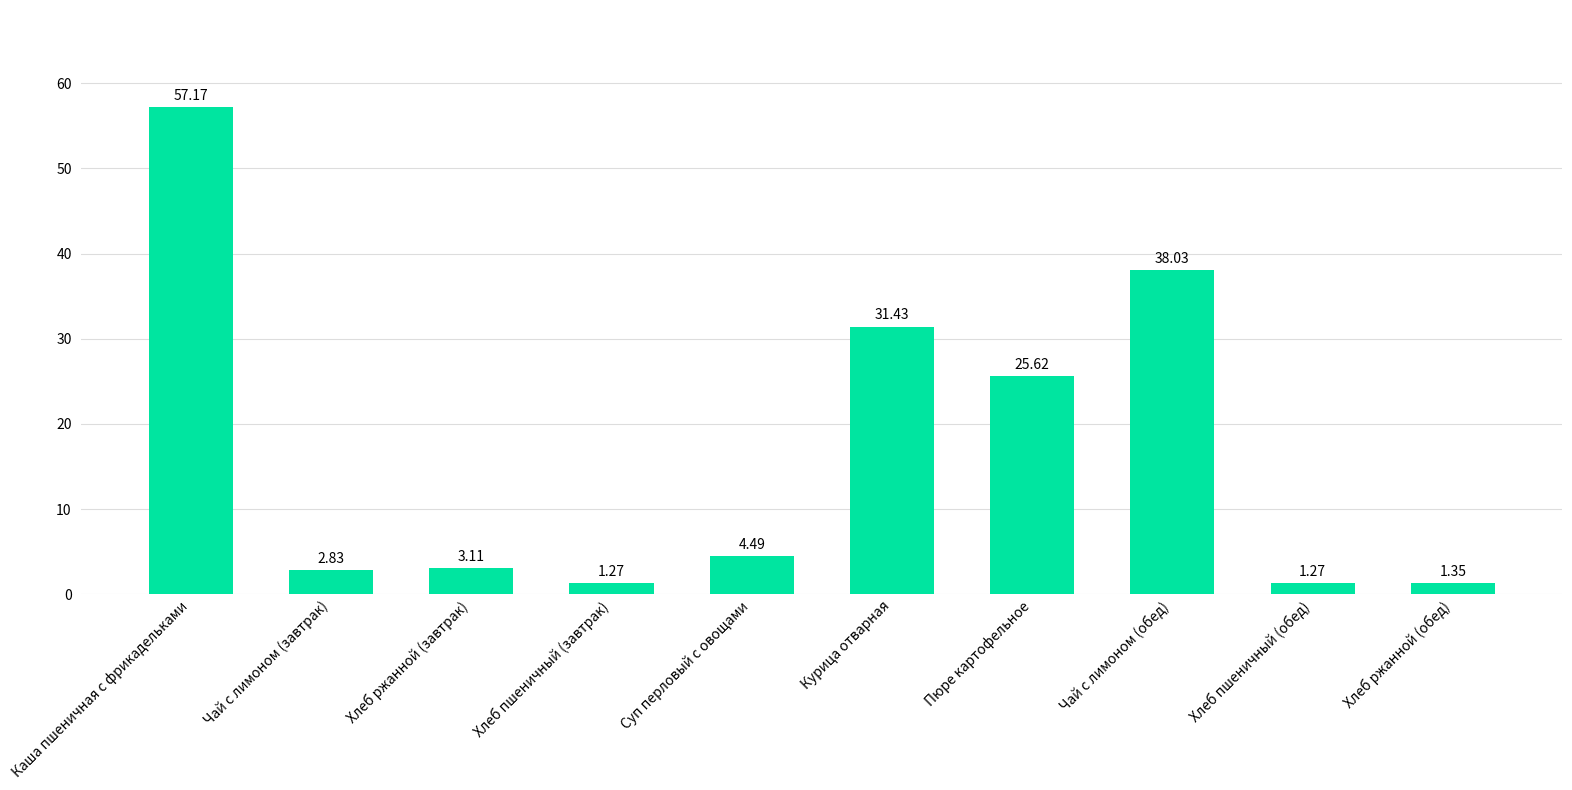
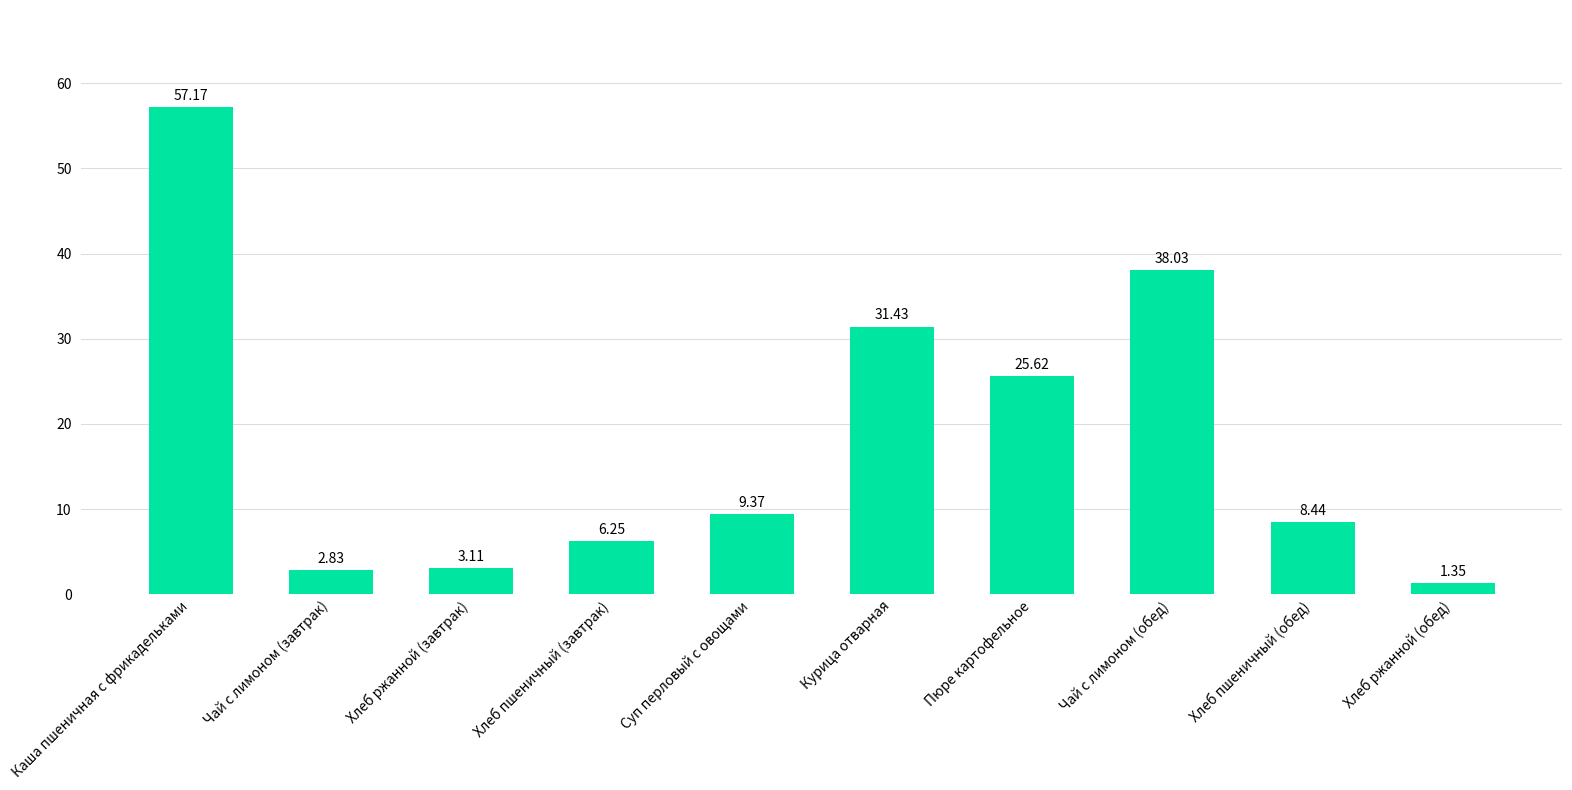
Хлеб пшеничный (завтрак): 1.27 -> 6.25
Суп перловый с овощами: 4.49 -> 9.37
Хлеб пшеничный (обед): 1.27 -> 8.44
